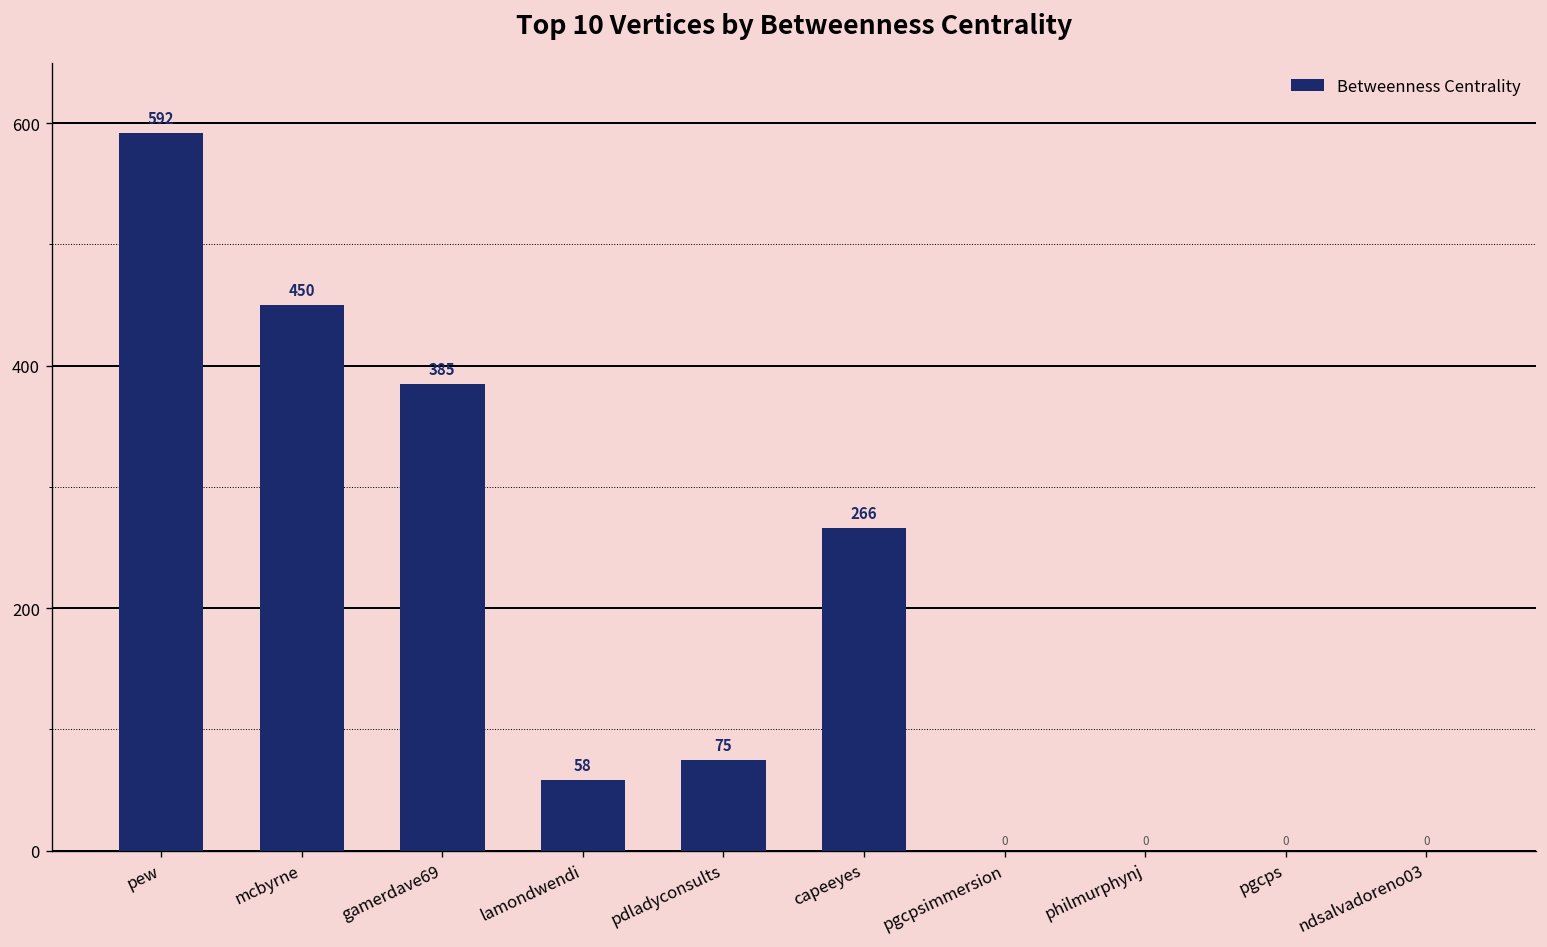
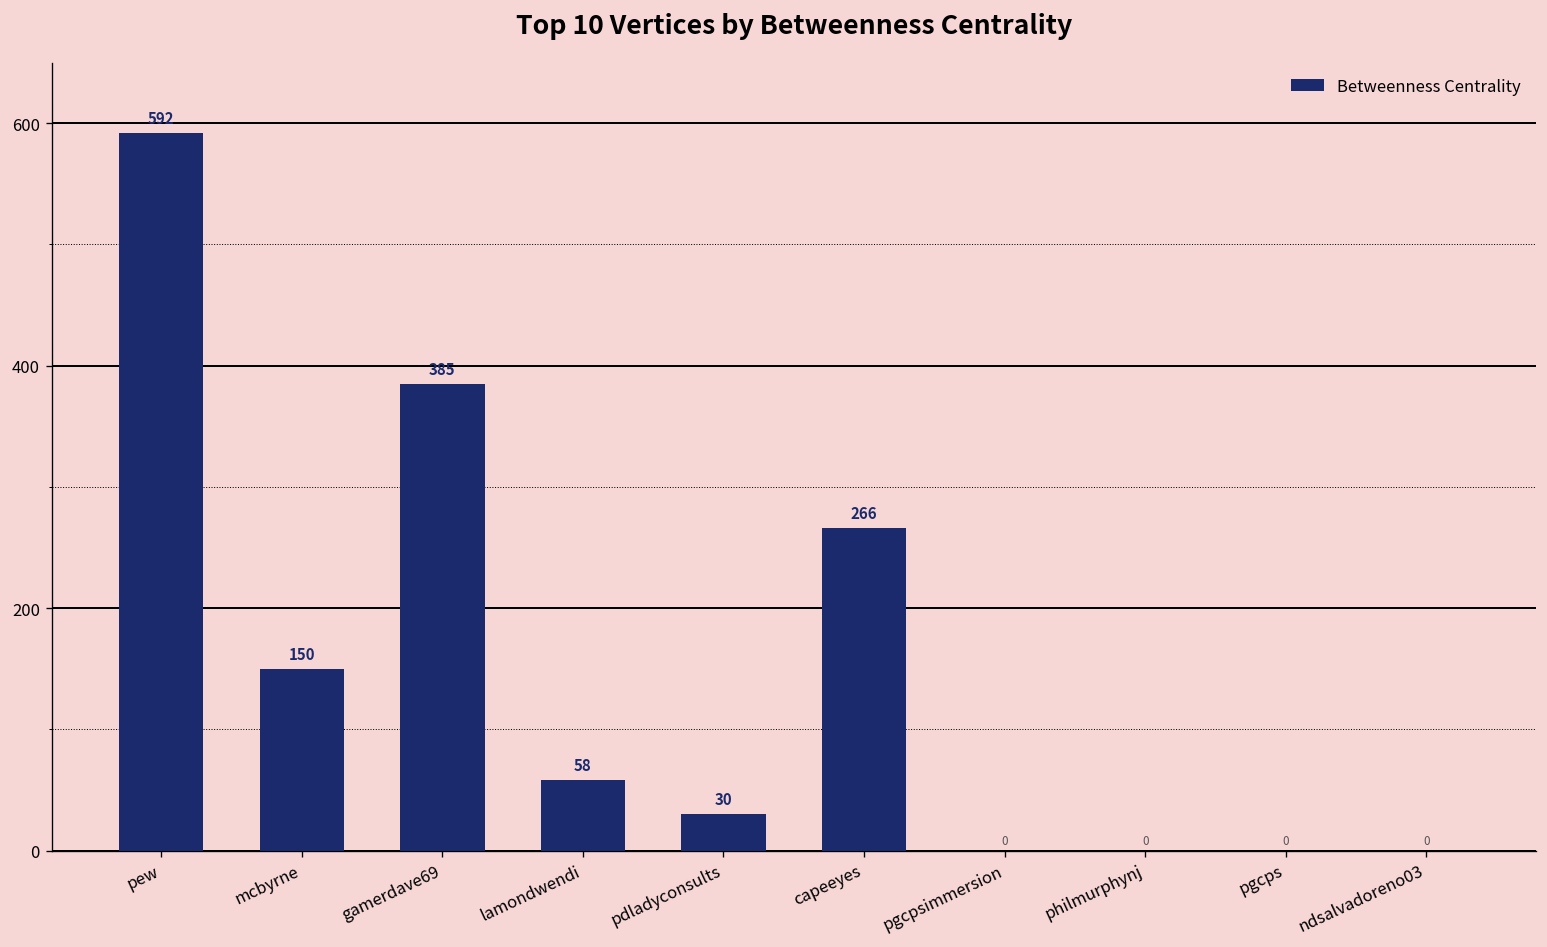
mcbyrne: 450 -> 150
pdladyconsults: 75 -> 30
